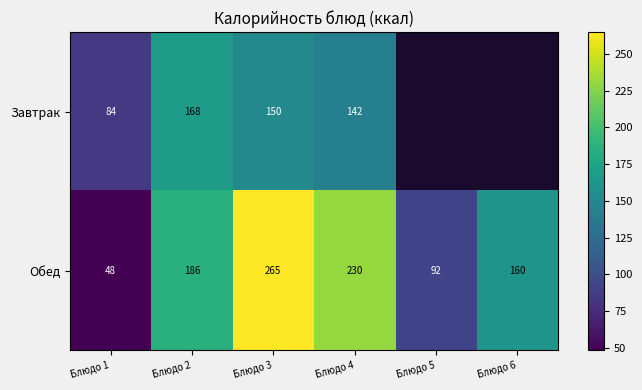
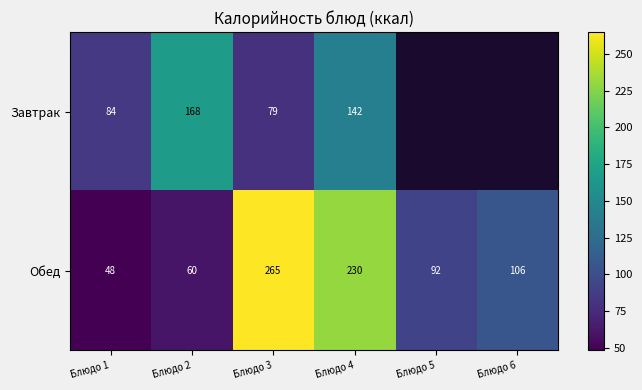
Завтрак, Блюдо 3: 150 -> 79
Обед, Блюдо 2: 186 -> 60
Обед, Блюдо 6: 160 -> 106
